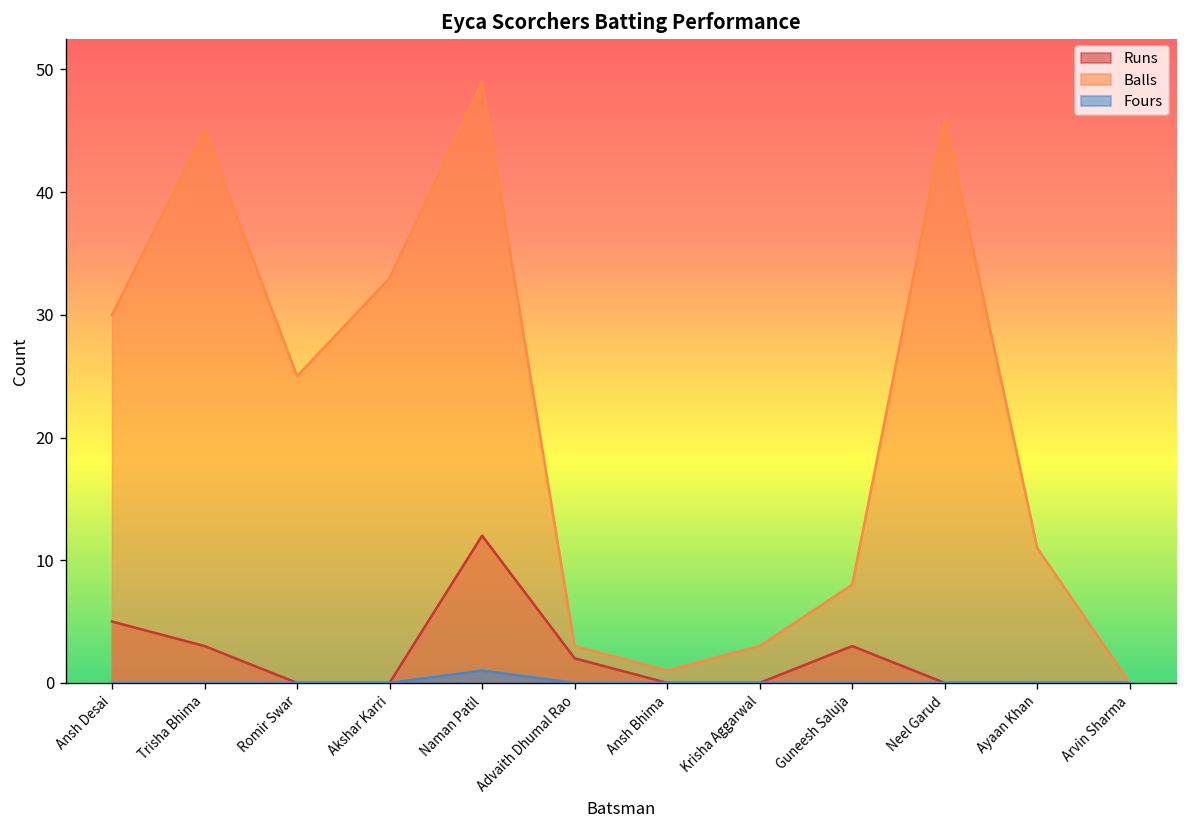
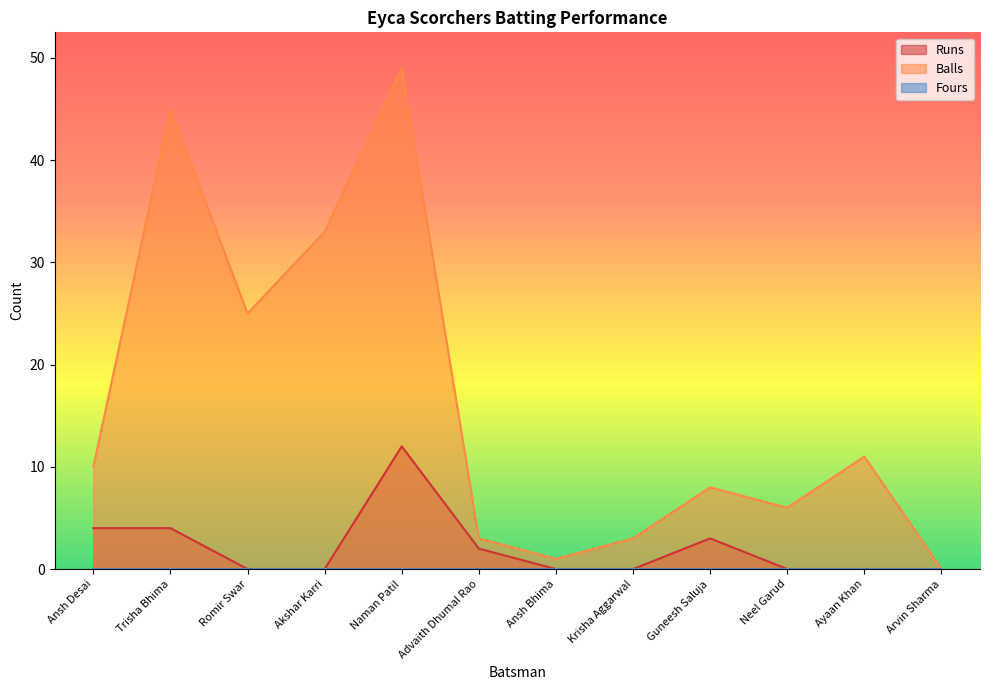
Runs, Ansh Desai: 5 -> 4
Balls, Ansh Desai: 30 -> 10
Runs, Trisha Bhima: 3 -> 4
Fours, Naman Patil: 1 -> 0
Balls, Neel Garud: 46 -> 6
